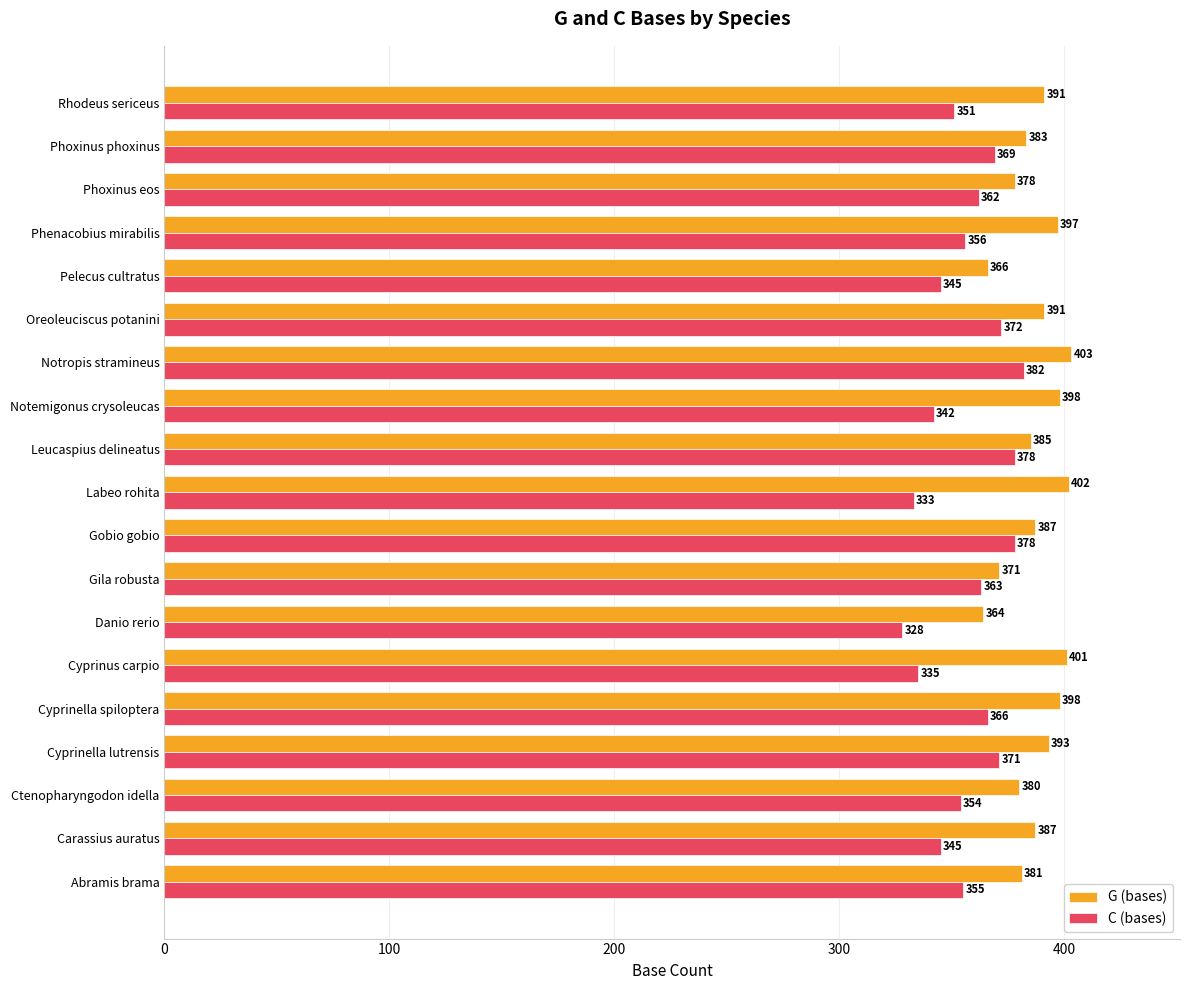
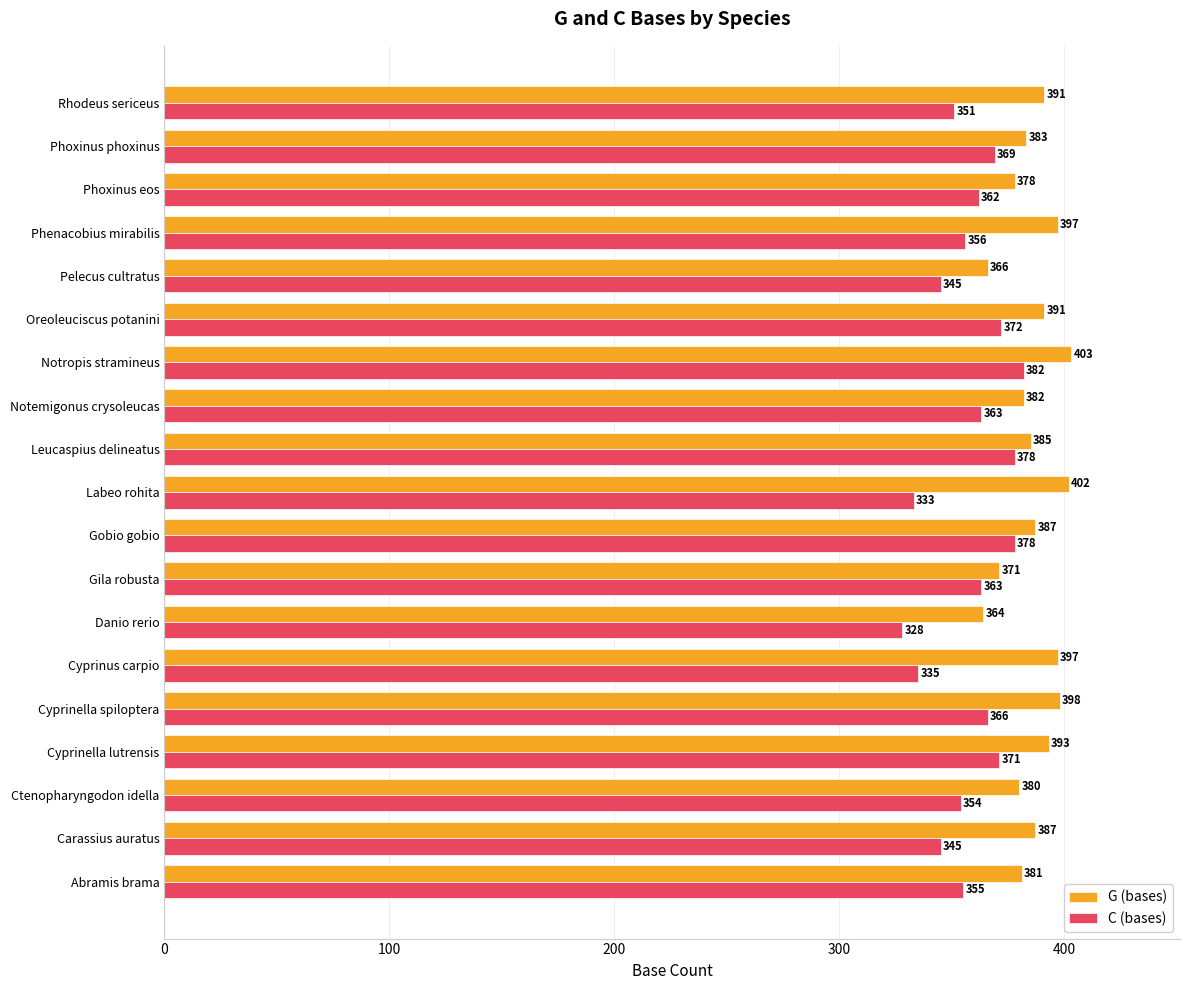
G (bases), Notemigonus crysoleucas: 398 -> 382
C (bases), Notemigonus crysoleucas: 342 -> 363
G (bases), Cyprinus carpio: 401 -> 397
